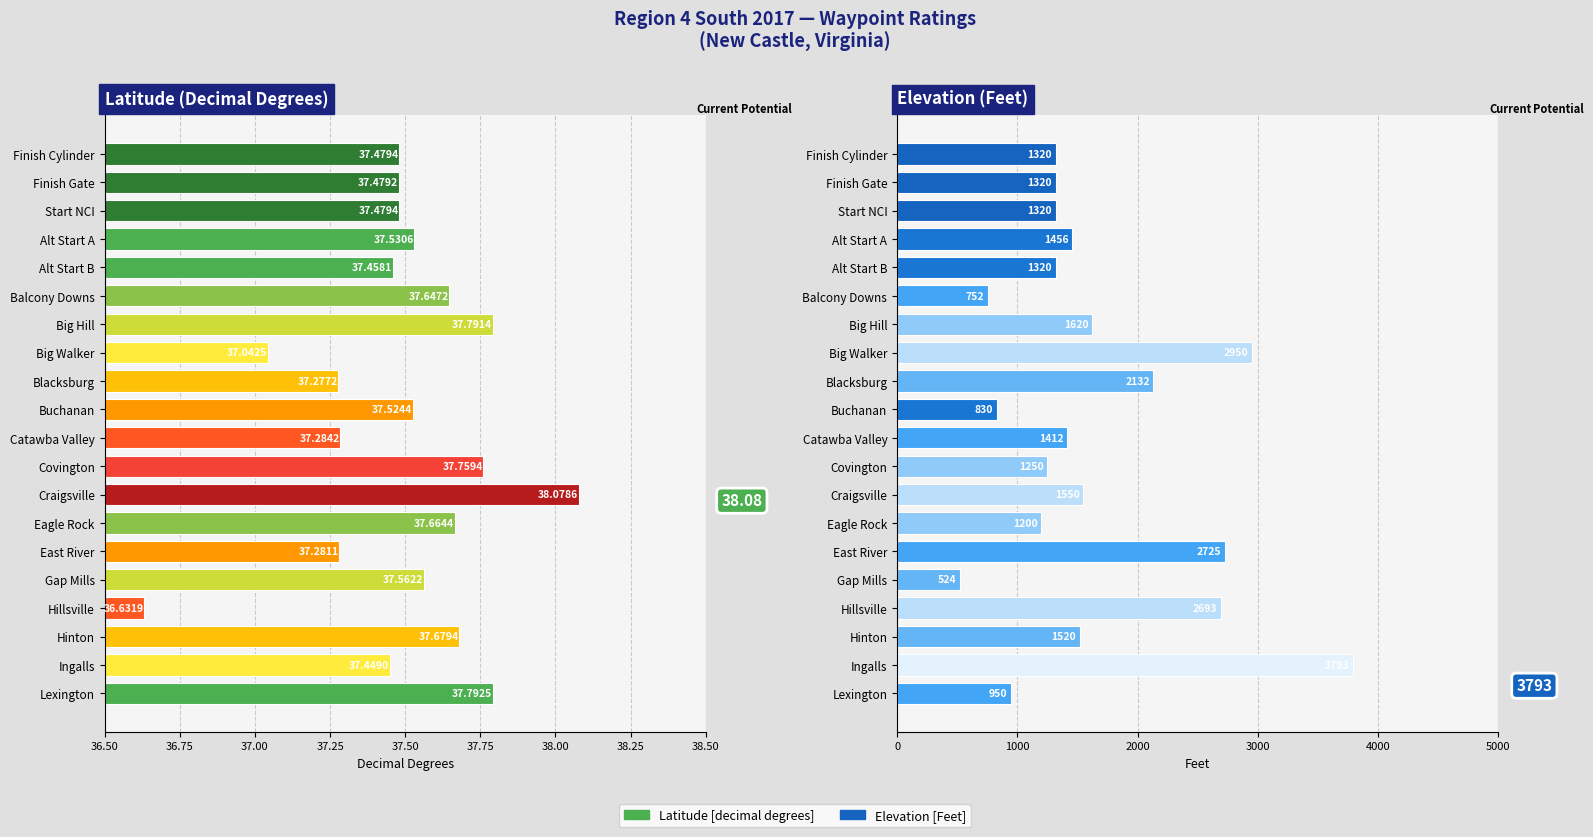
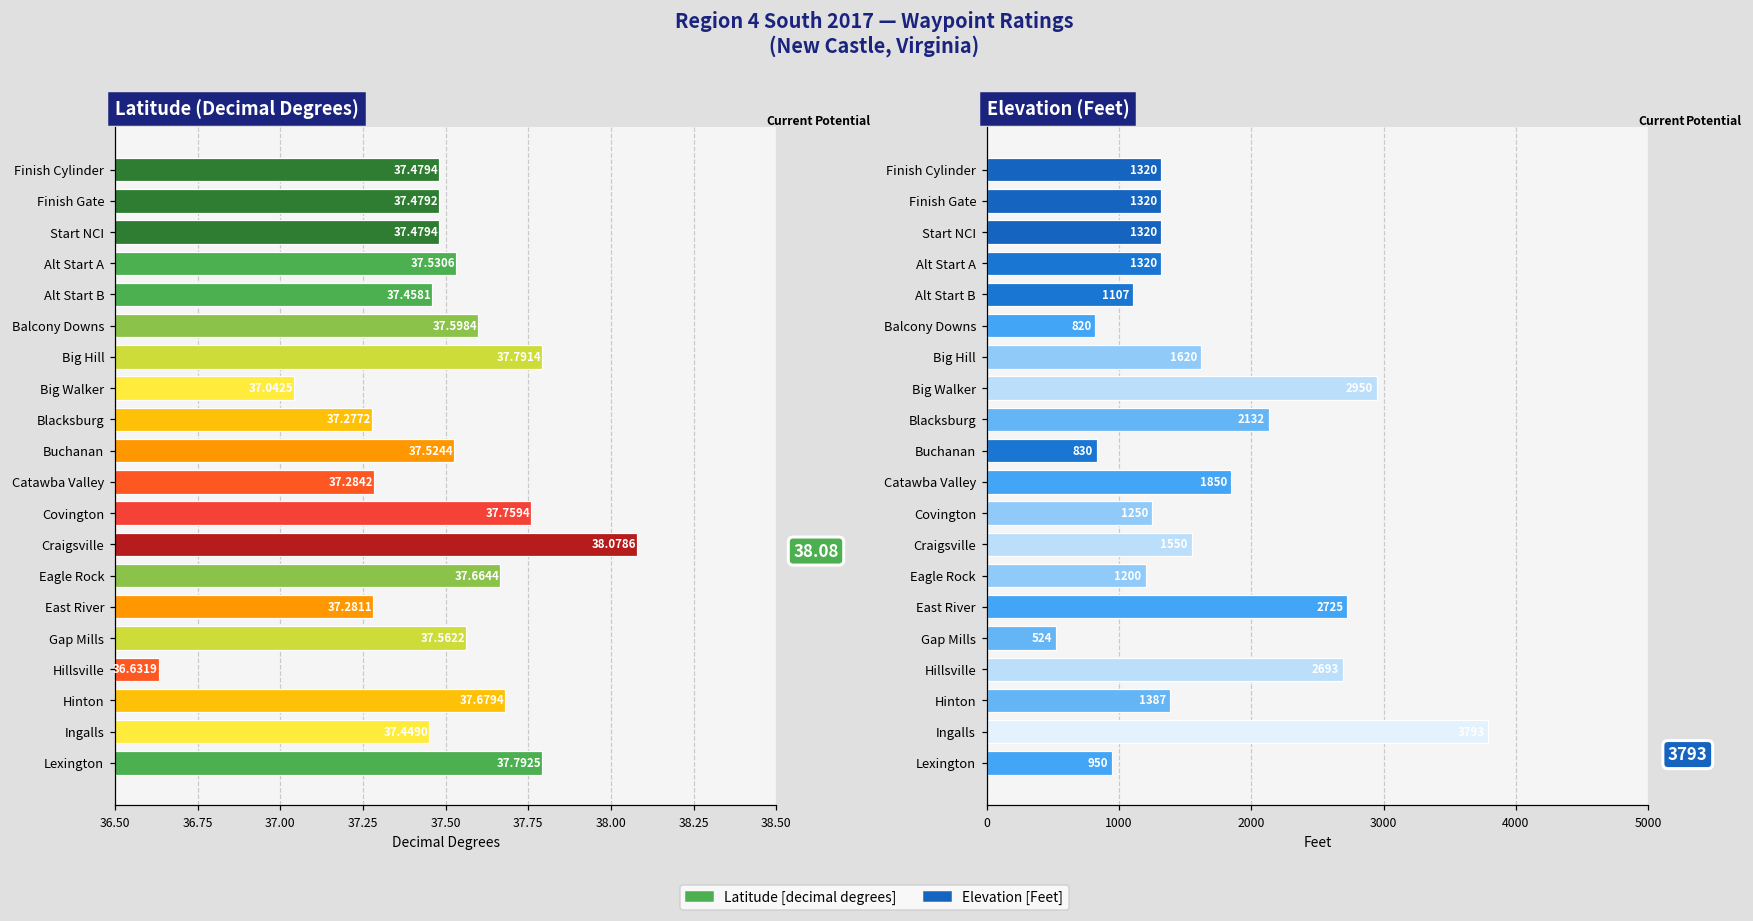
Latitude (Decimal Degrees), Balcony Downs: 37.6472 -> 37.5984
Elevation (Feet), Alt Start A: 1456 -> 1320
Elevation (Feet), Alt Start B: 1320 -> 1107
Elevation (Feet), Balcony Downs: 752 -> 820
Elevation (Feet), Catawba Valley: 1412 -> 1850
Elevation (Feet), Hinton: 1520 -> 1387
